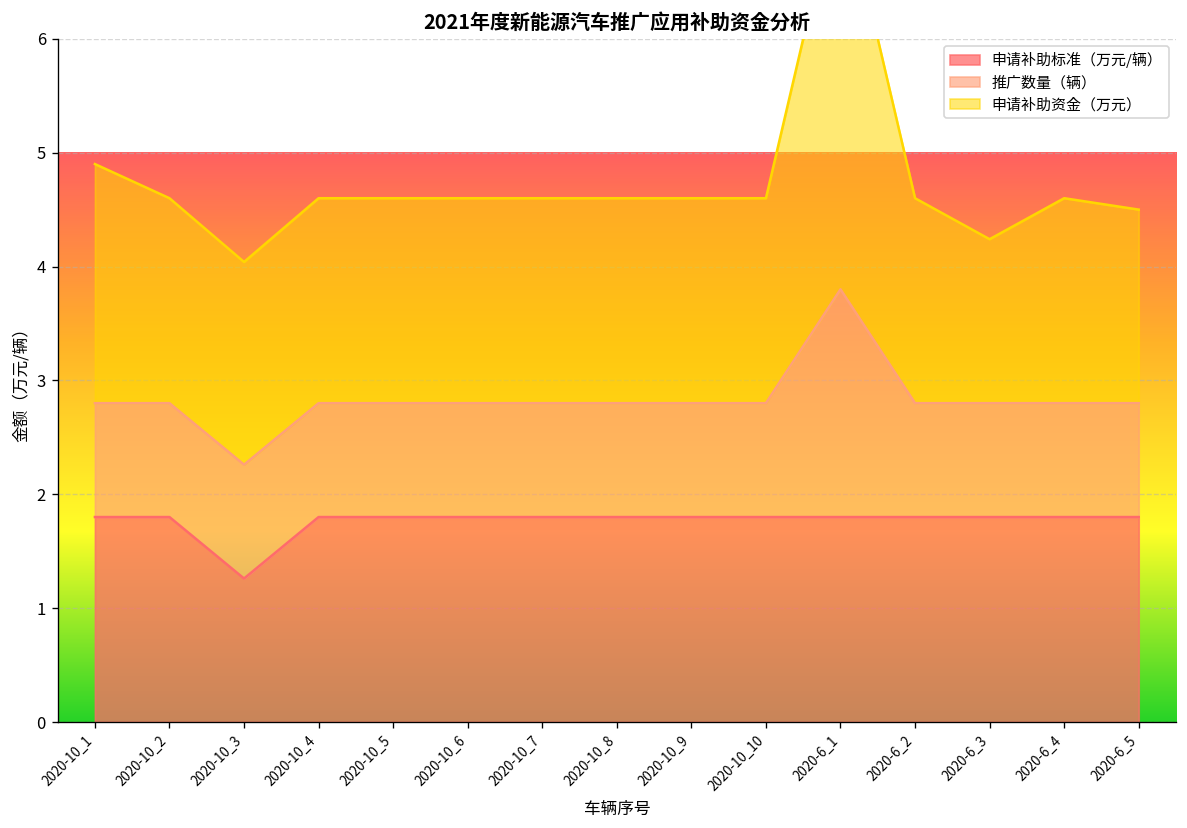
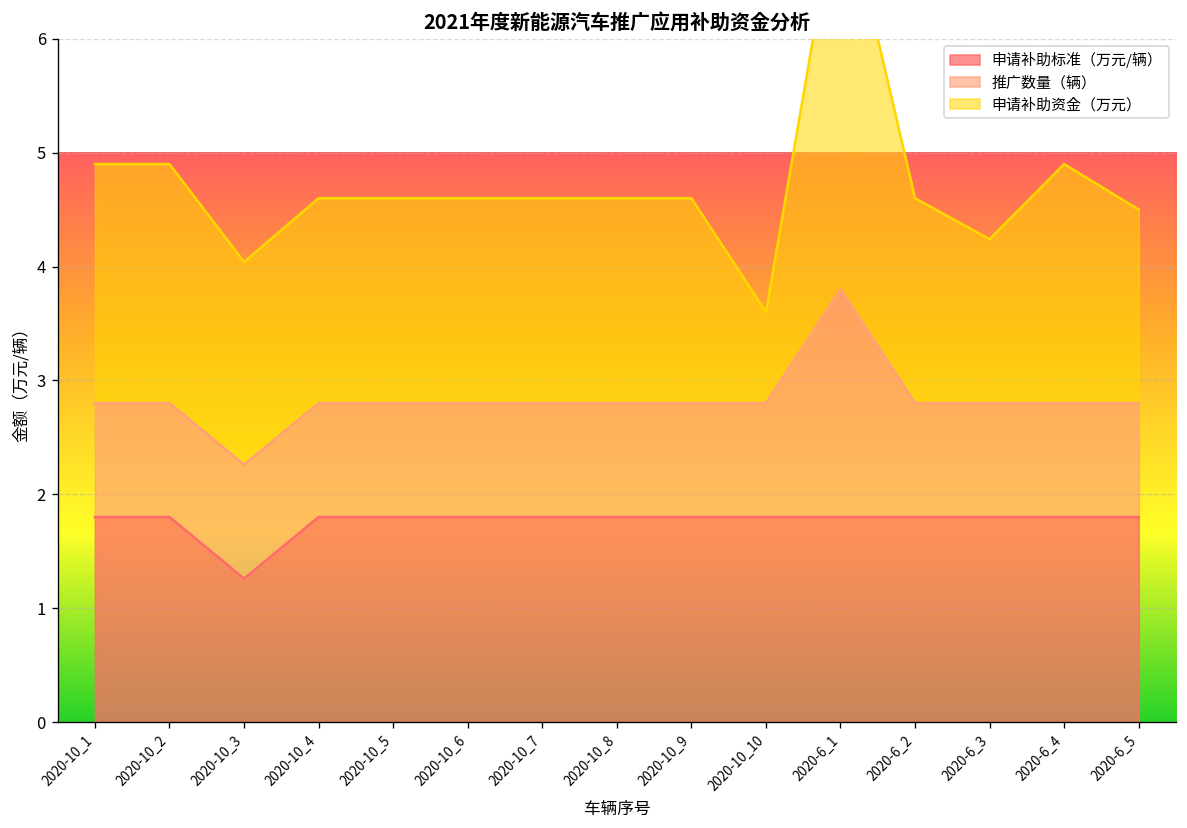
申请补助资金（万元）, 2020-10_2: 1.8 -> 2.1
申请补助资金（万元）, 2020-10_10: 1.8 -> 0.8
申请补助资金（万元）, 2020-6_4: 1.8 -> 2.1
